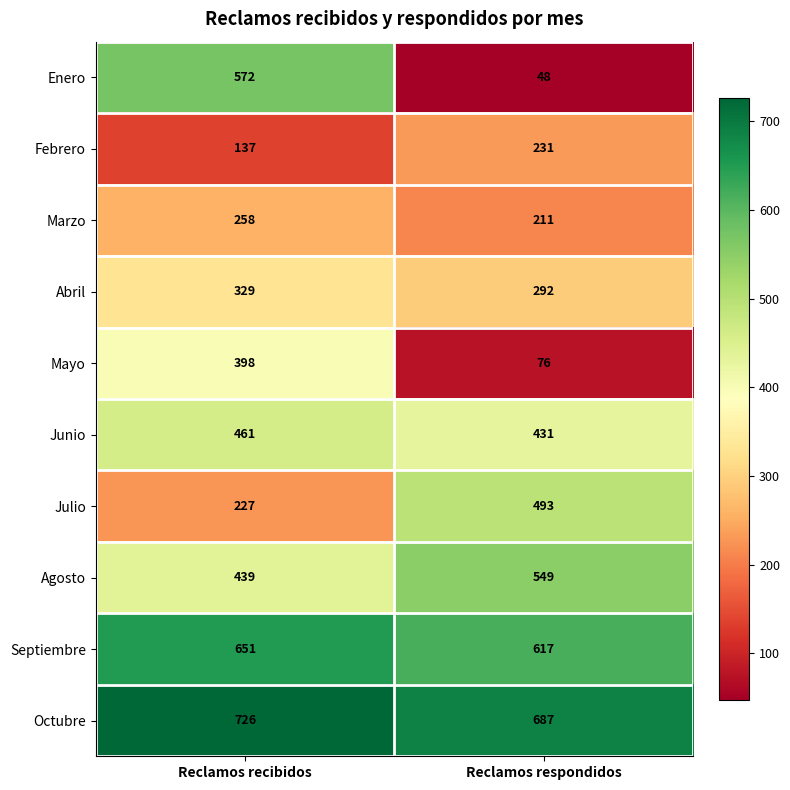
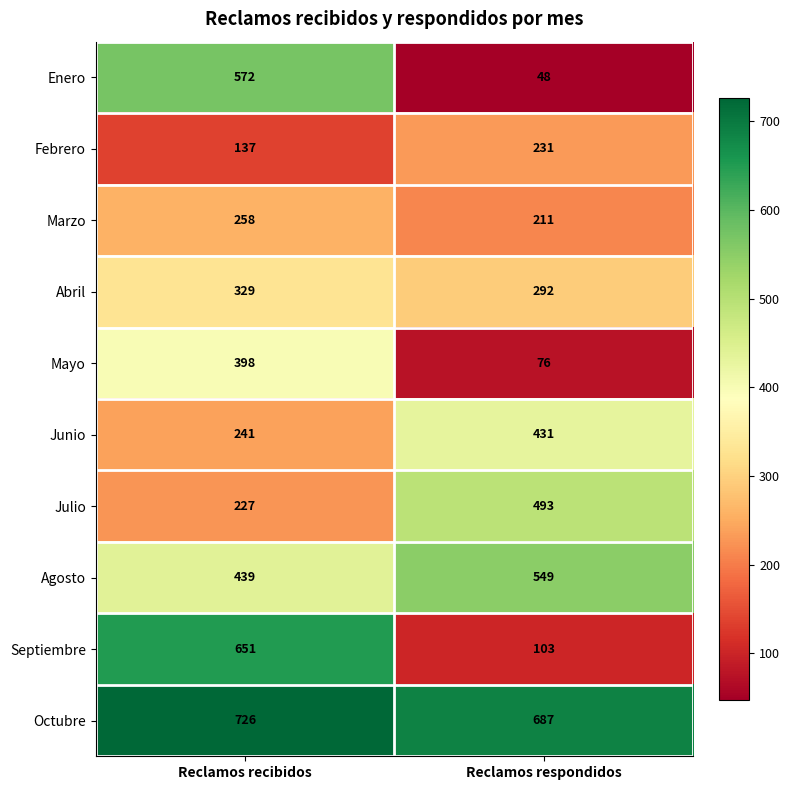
Junio, Reclamos recibidos: 461 -> 241
Septiembre, Reclamos respondidos: 617 -> 103
